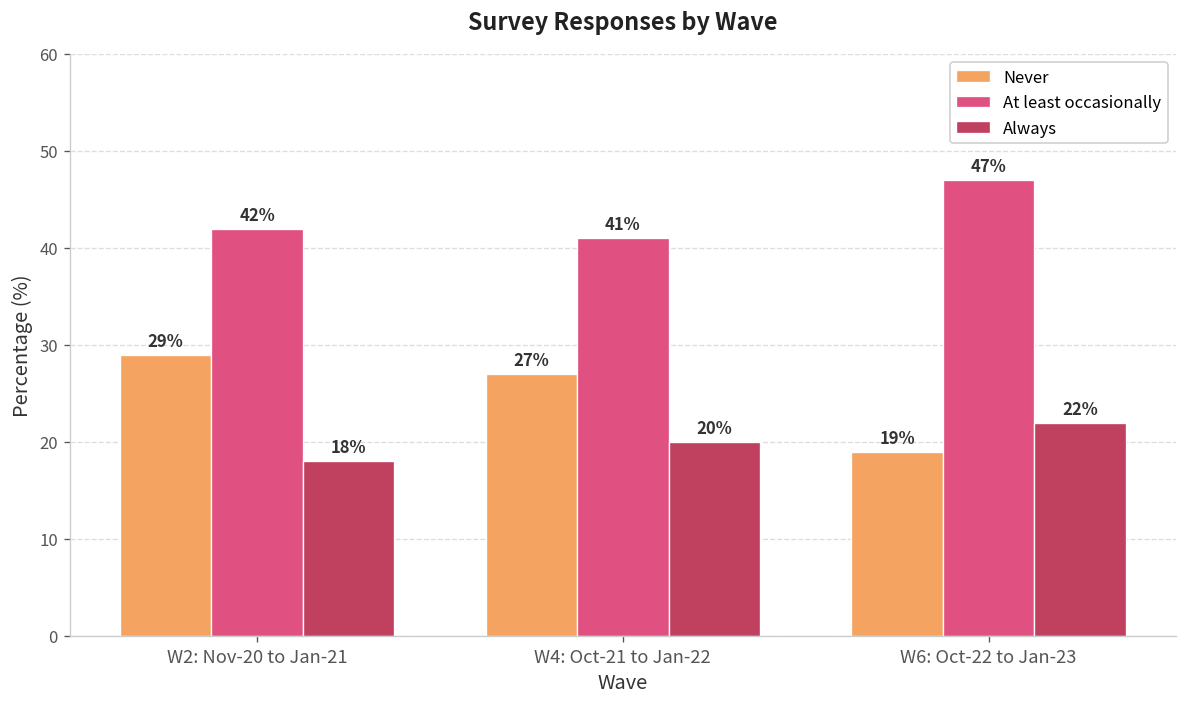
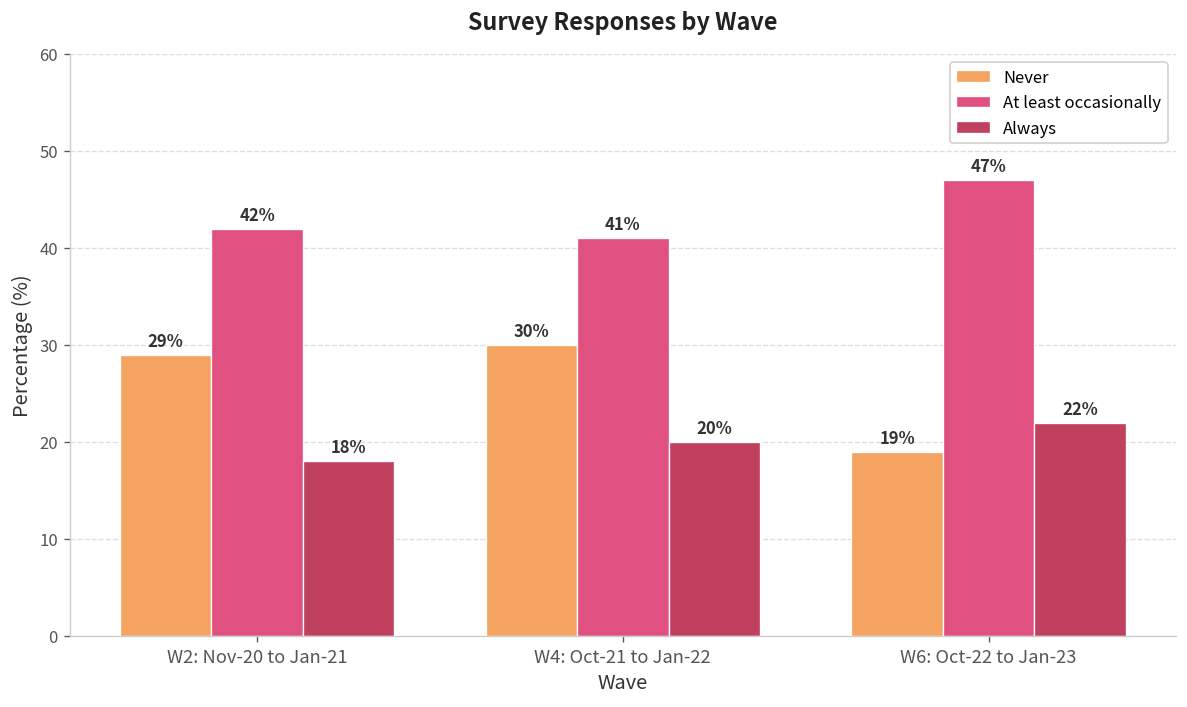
Never, W4: Oct-21 to Jan-22: 27% -> 30%
